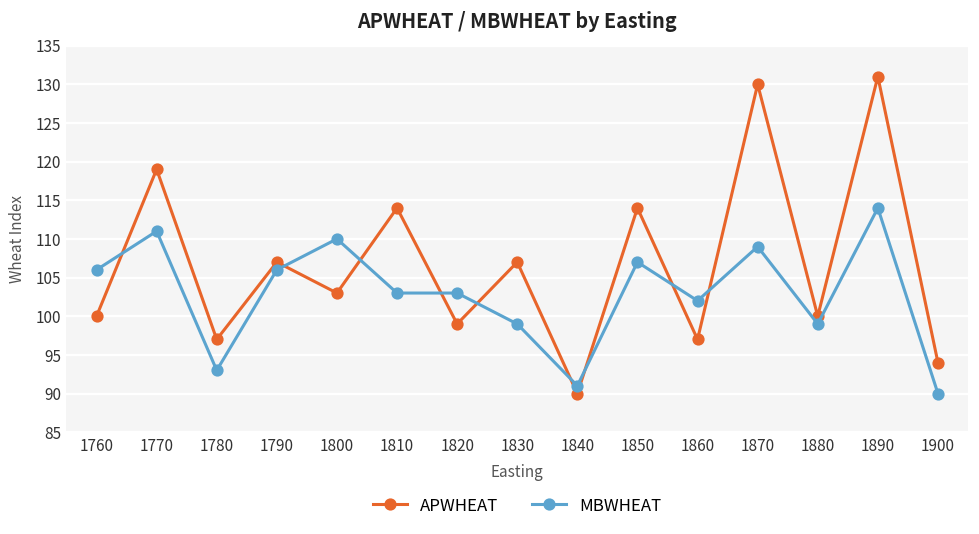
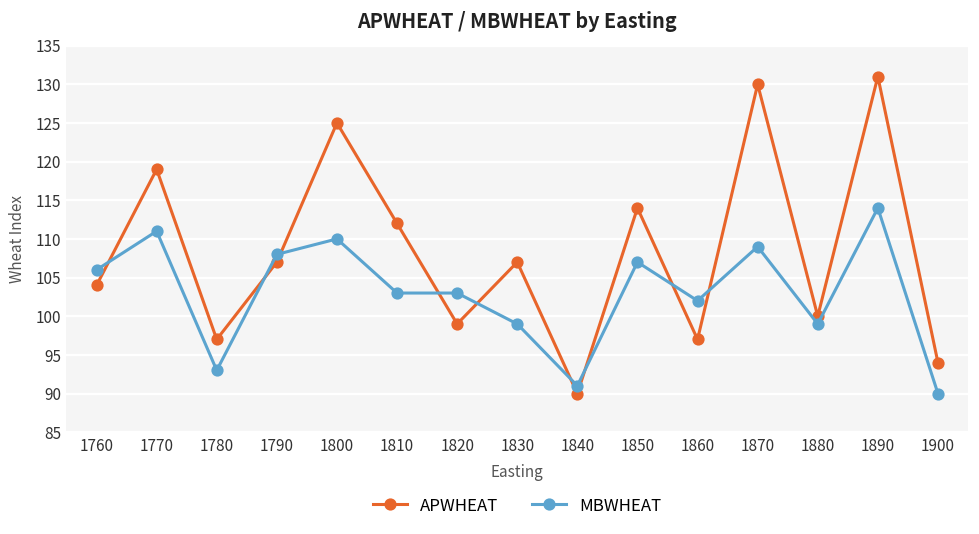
APWHEAT, 1760: 100 -> 104
MBWHEAT, 1790: 106 -> 108
APWHEAT, 1800: 103 -> 125
APWHEAT, 1810: 114 -> 112
